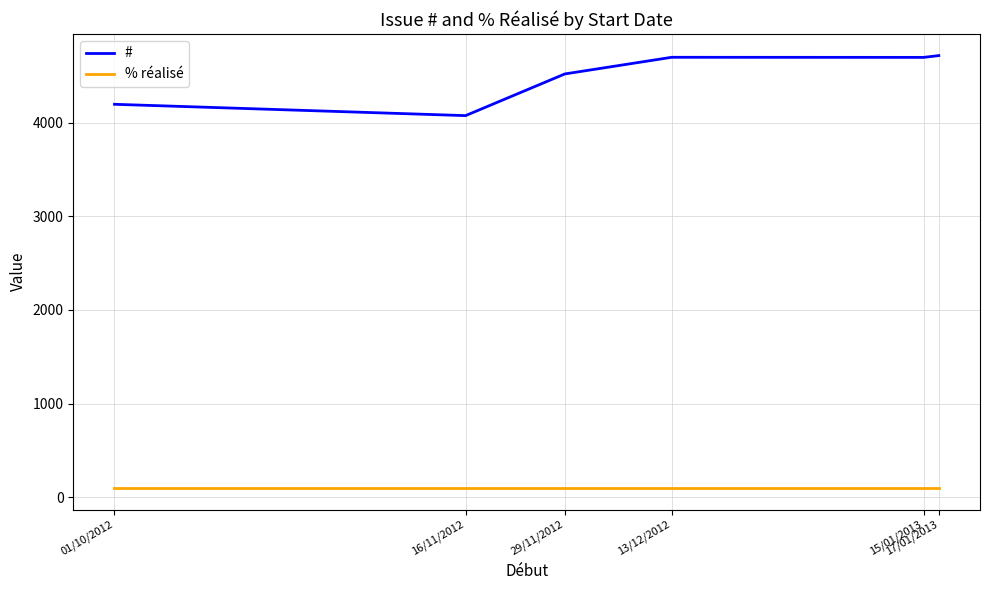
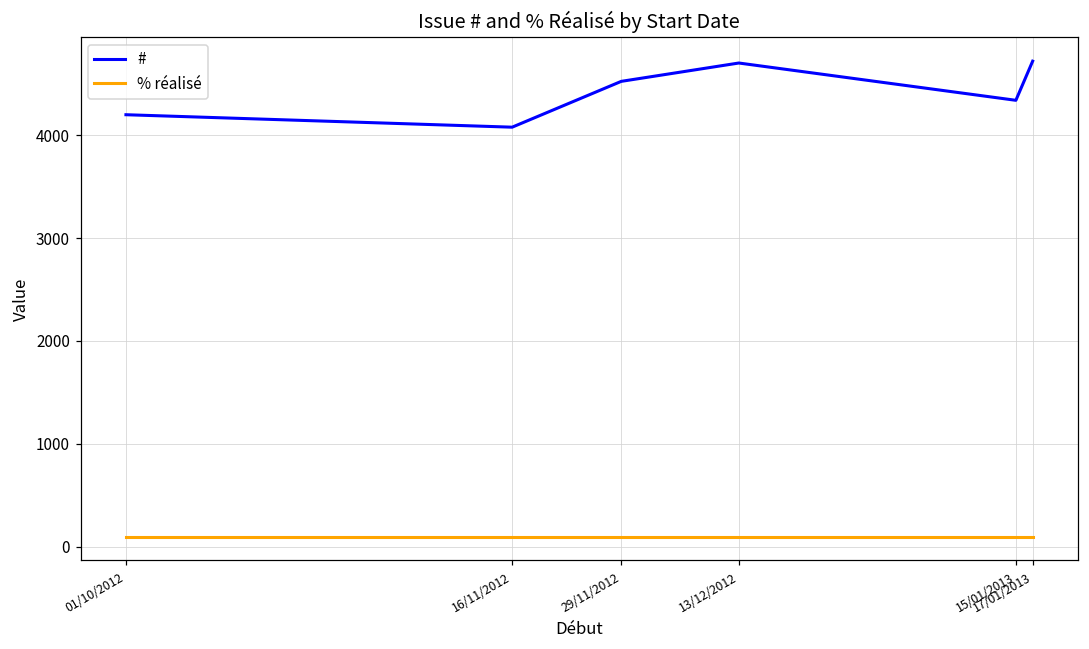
#, 15/01/2013: 4700 -> 4300
